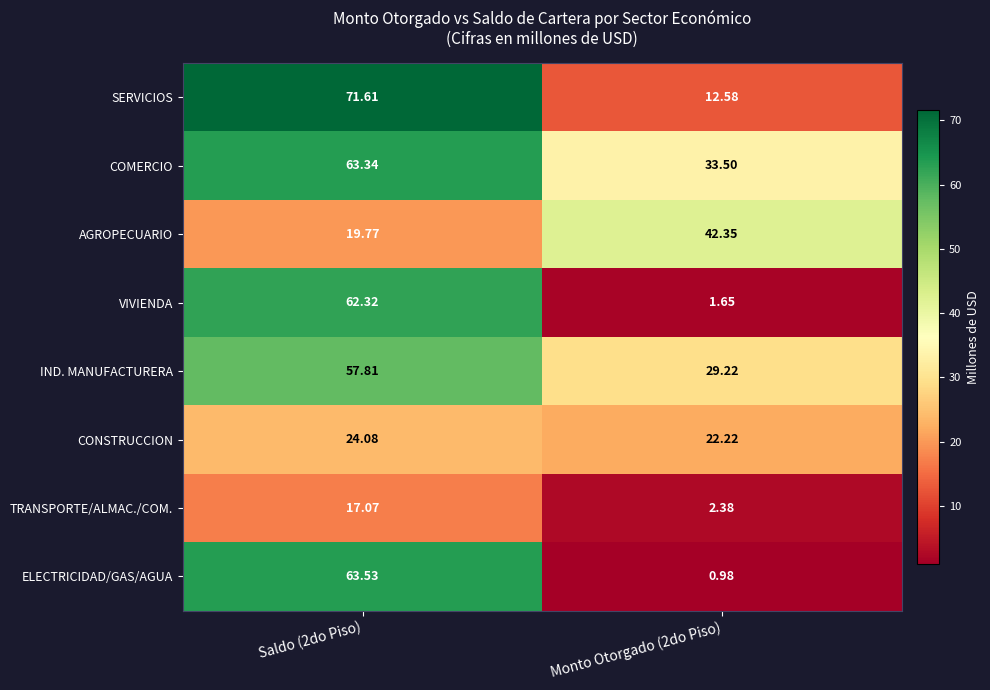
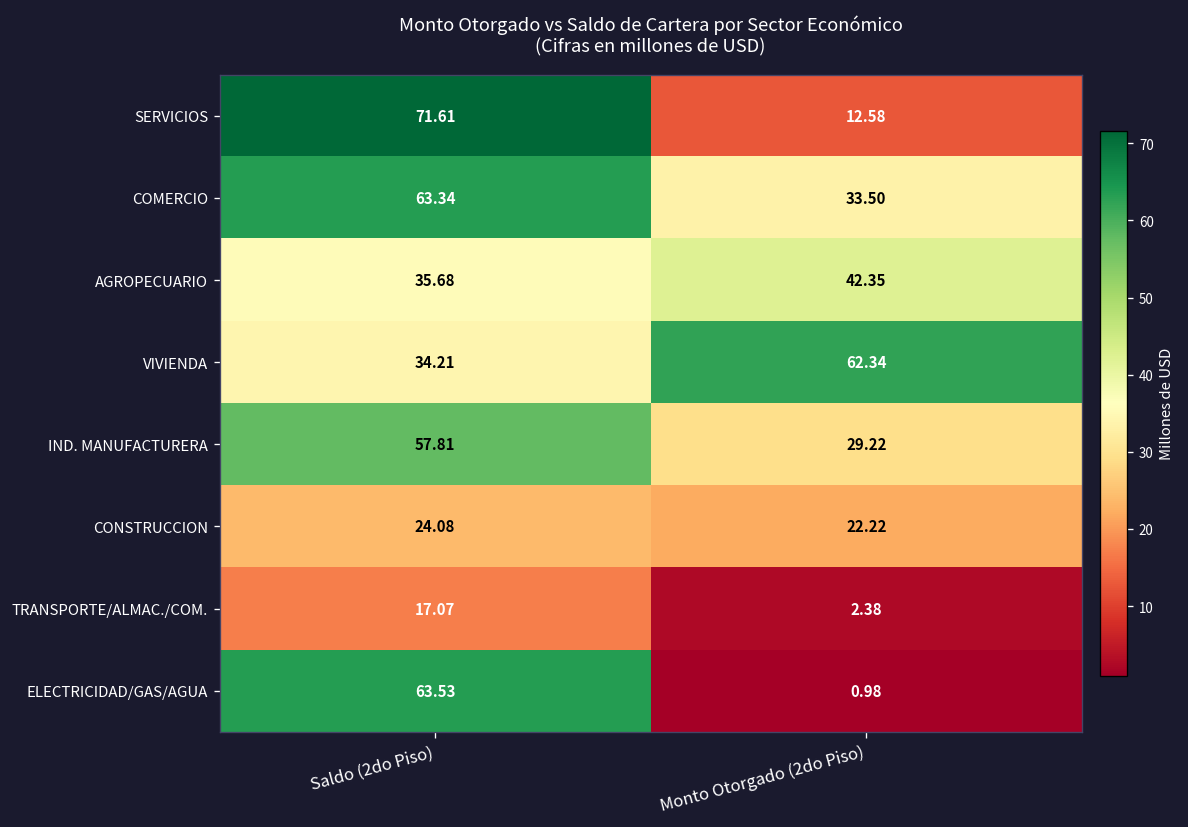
AGROPECUARIO, Saldo (2do Piso): 19.77 -> 35.68
VIVIENDA, Saldo (2do Piso): 62.32 -> 34.21
VIVIENDA, Monto Otorgado (2do Piso): 1.65 -> 62.34
